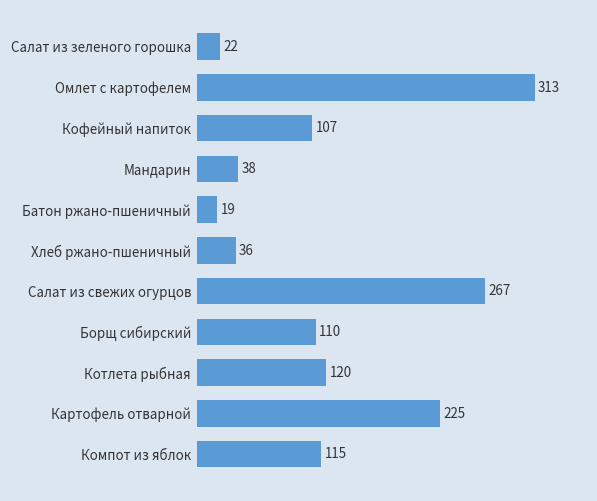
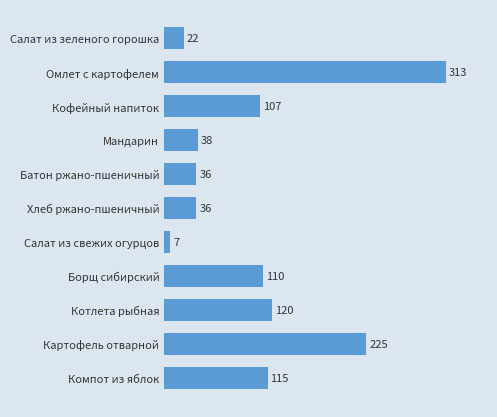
Батон ржано-пшеничный: 19 -> 36
Салат из свежих огурцов: 267 -> 7
